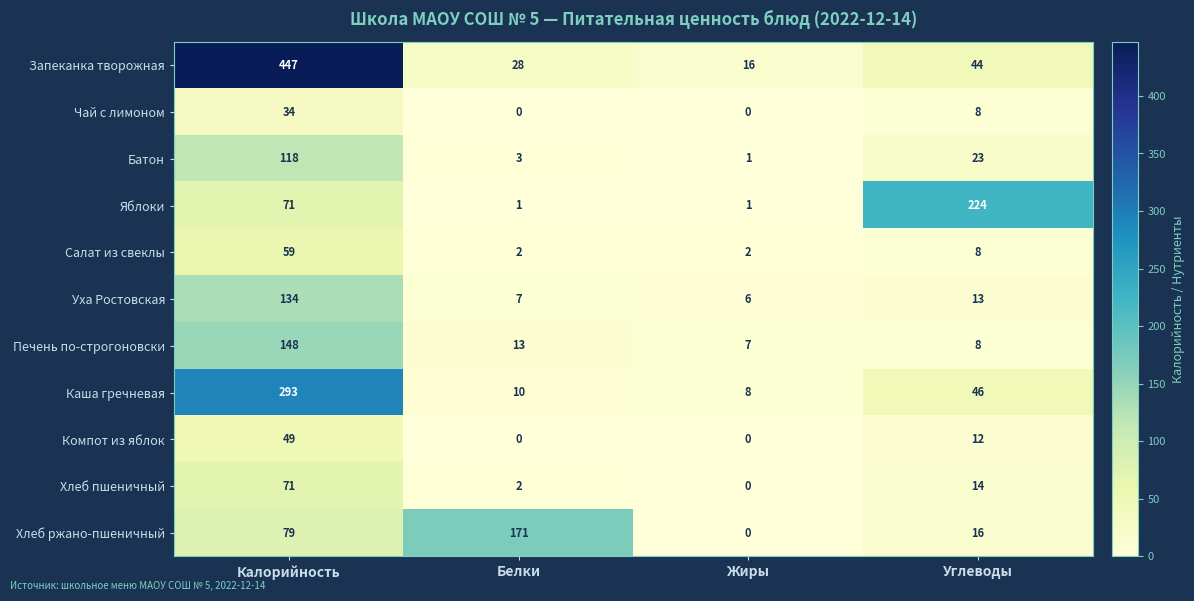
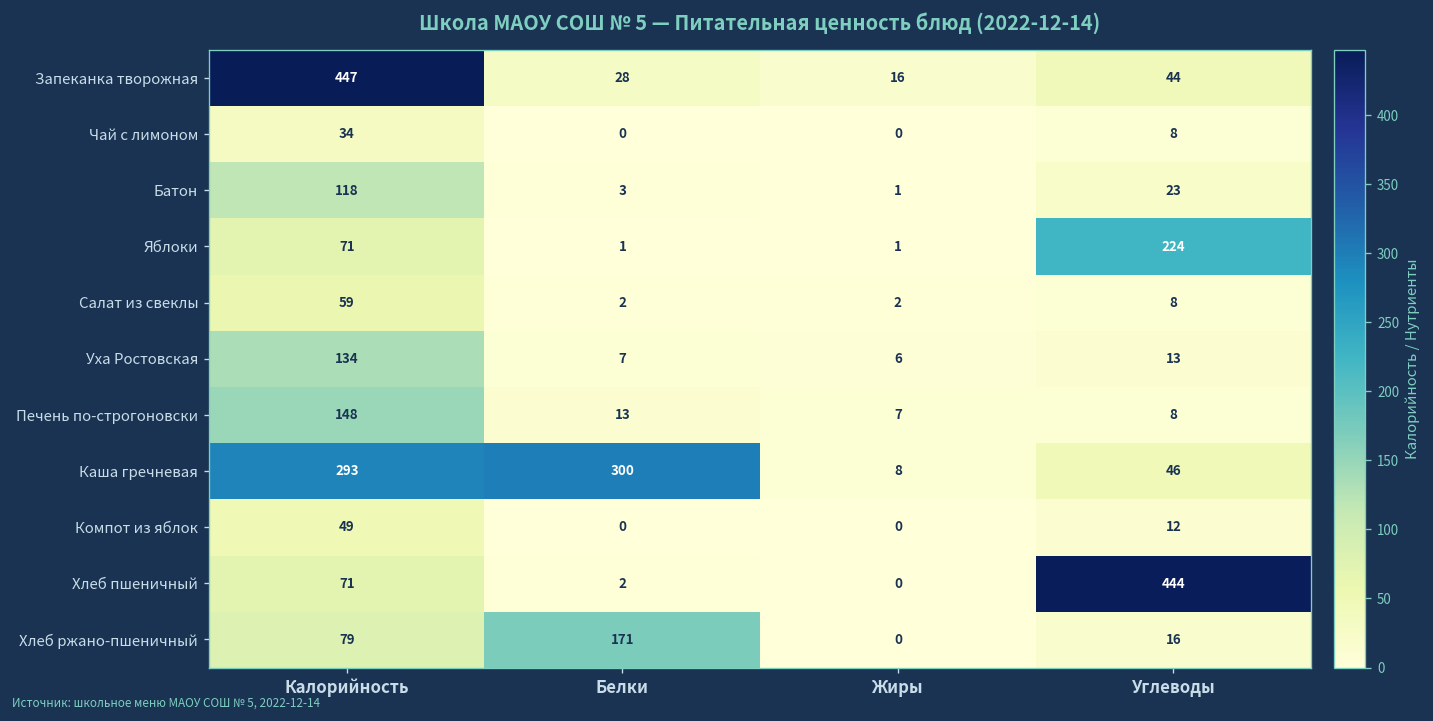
Каша гречневая, Белки: 10 -> 300
Хлеб пшеничный, Углеводы: 14 -> 444
